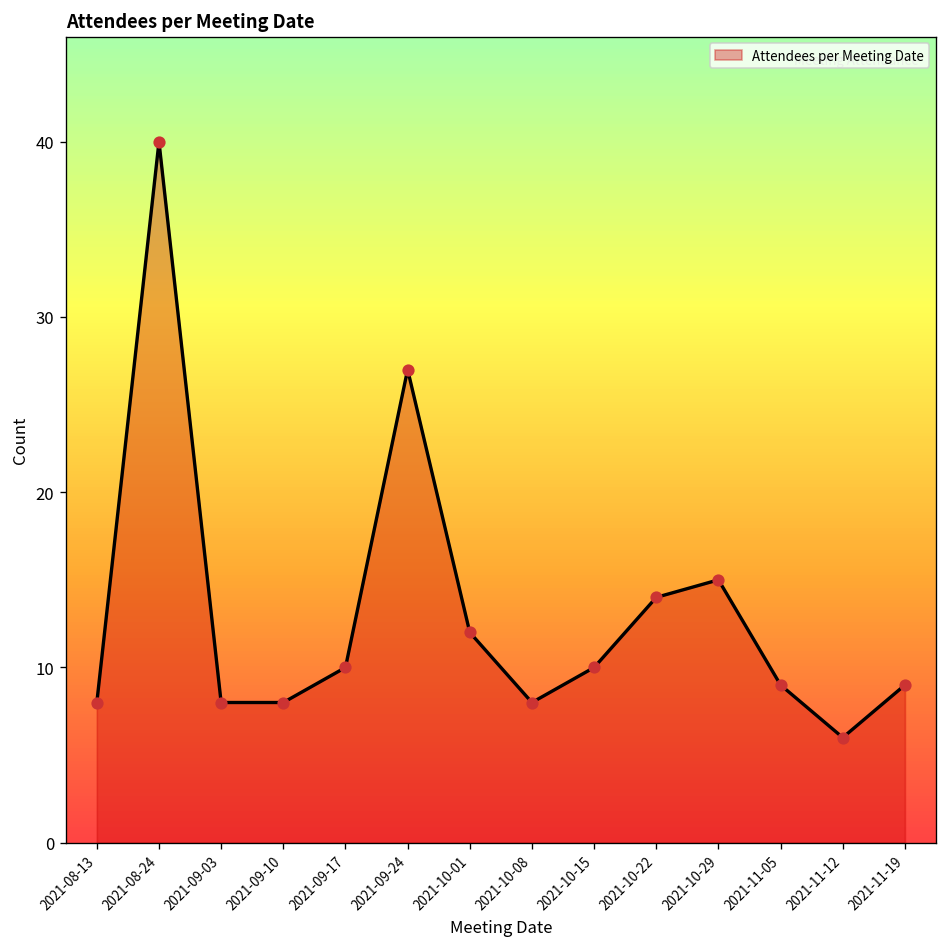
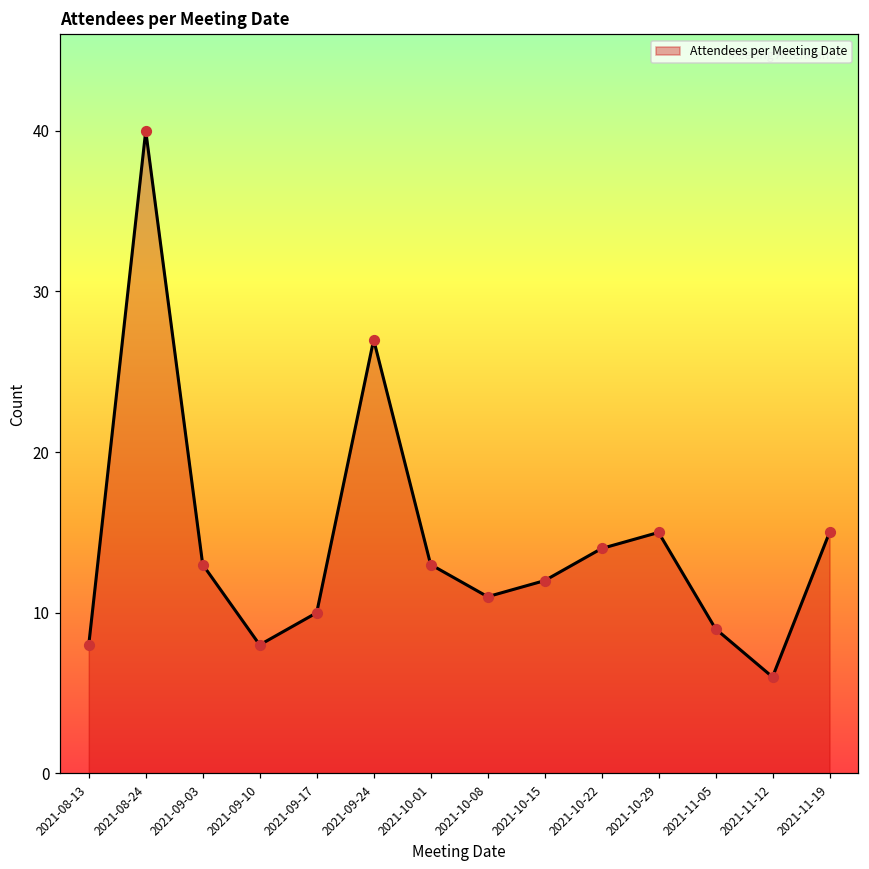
2021-09-03: 8 -> 13
2021-10-01: 12 -> 13
2021-10-08: 8 -> 11
2021-10-15: 10 -> 12
2021-11-19: 9 -> 15
